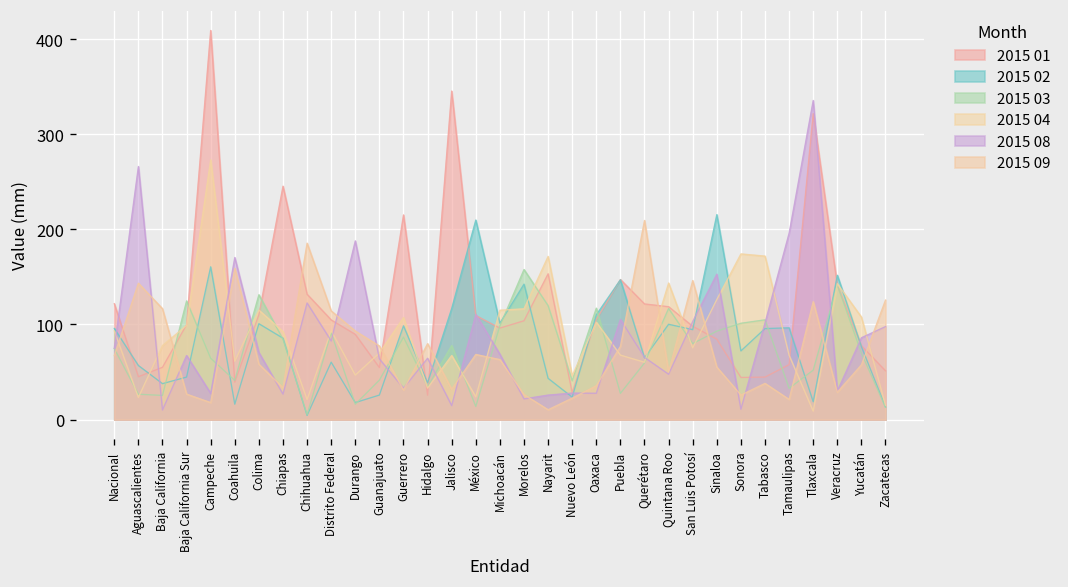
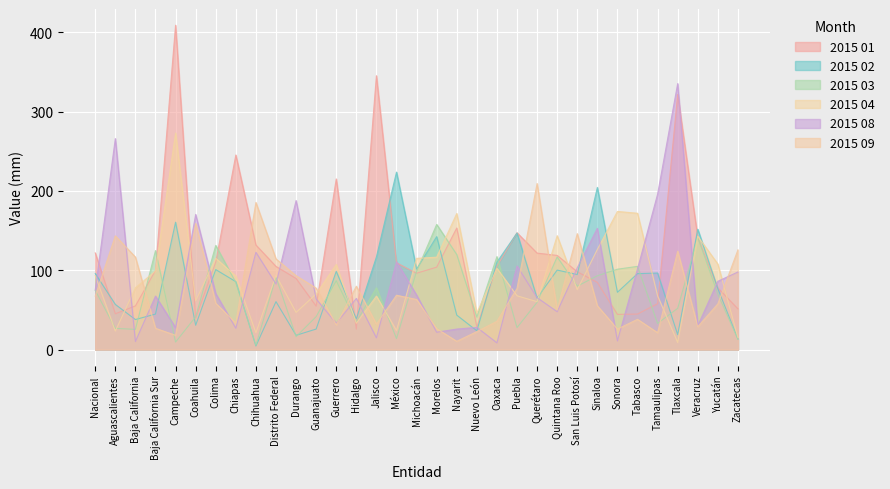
2015 03, Campeche: 60 -> 10
2015 02, Coahuila: 20 -> 30
2015 02, México: 210 -> 220
2015 08, Oaxaca: 30 -> 10
2015 02, Sinaloa: 220 -> 200
